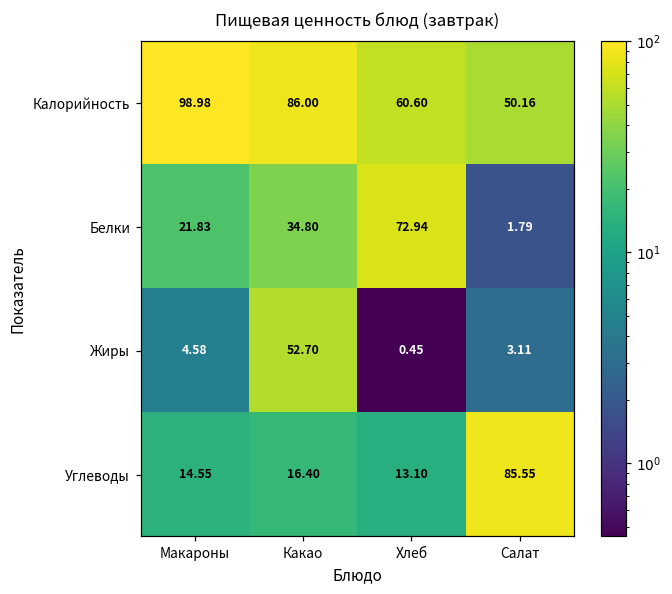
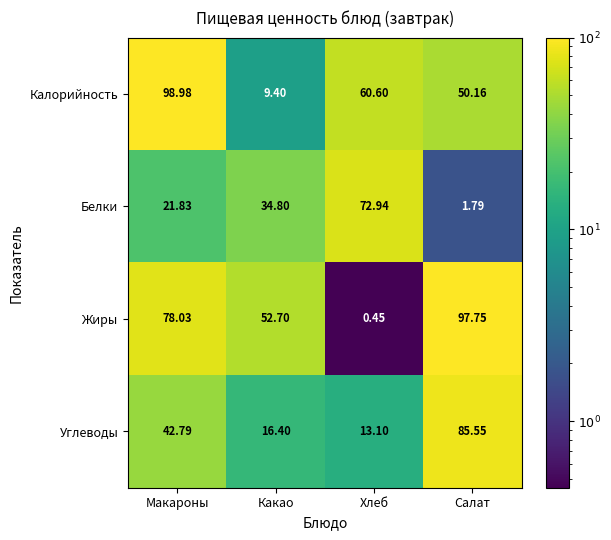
Калорийность, Какао: 86.00 -> 9.40
Жиры, Макароны: 4.58 -> 78.03
Жиры, Салат: 3.11 -> 97.75
Углеводы, Макароны: 14.55 -> 42.79
